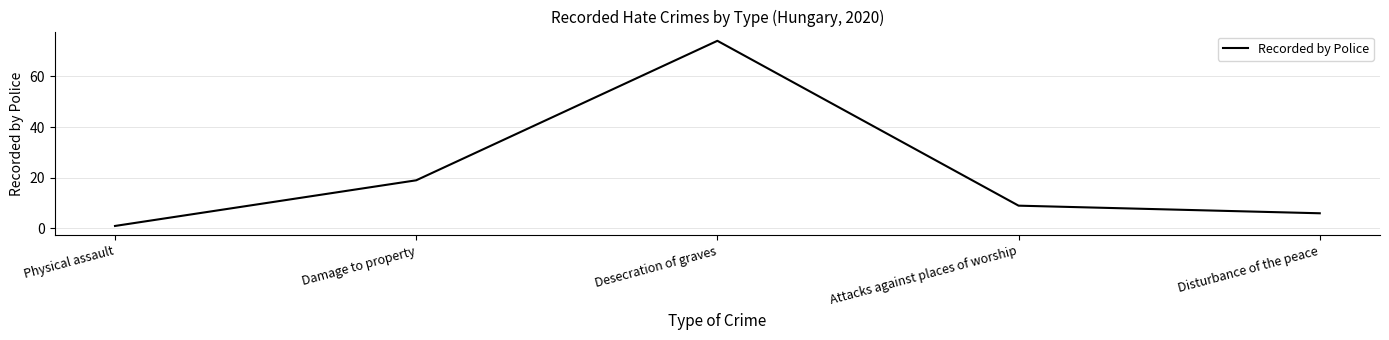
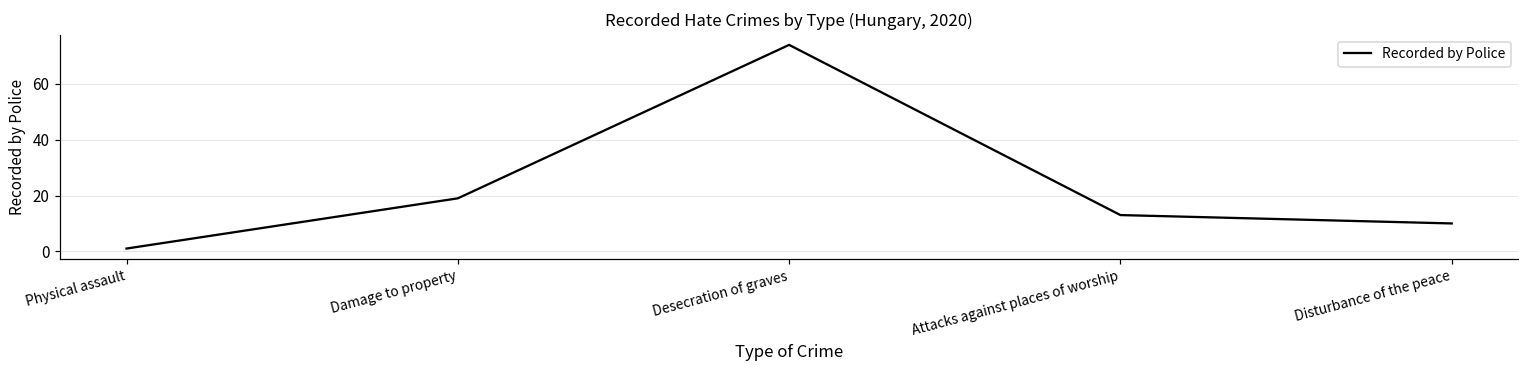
Attacks against places of worship: 9 -> 13
Disturbance of the peace: 6 -> 10
